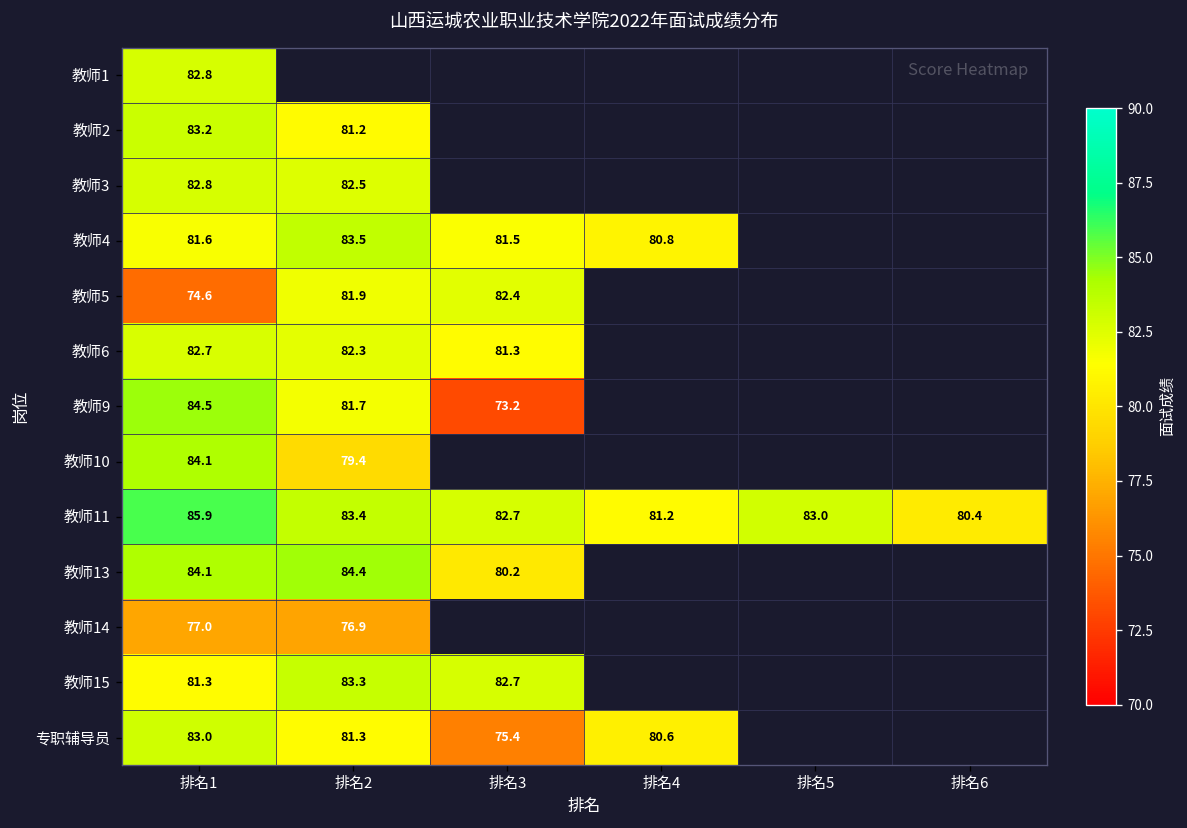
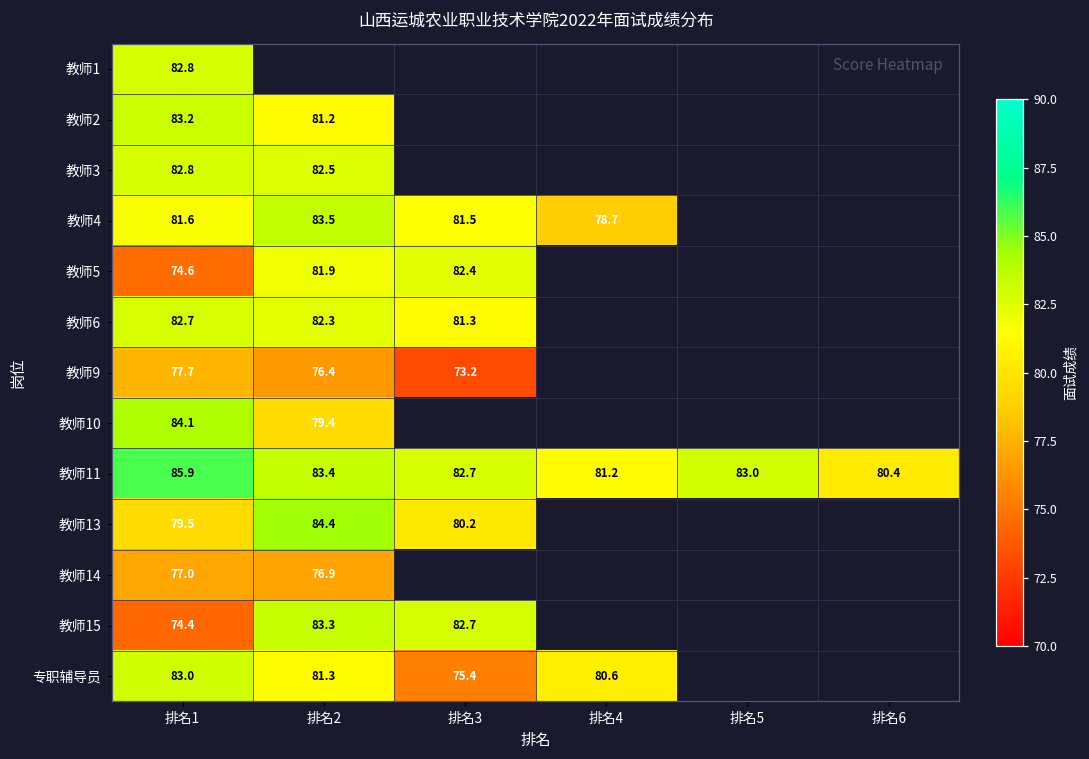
教师4, 排名4: 80.8 -> 78.7
教师9, 排名1: 84.5 -> 77.7
教师9, 排名2: 81.7 -> 76.4
教师13, 排名1: 84.1 -> 79.5
教师15, 排名1: 81.3 -> 74.4
